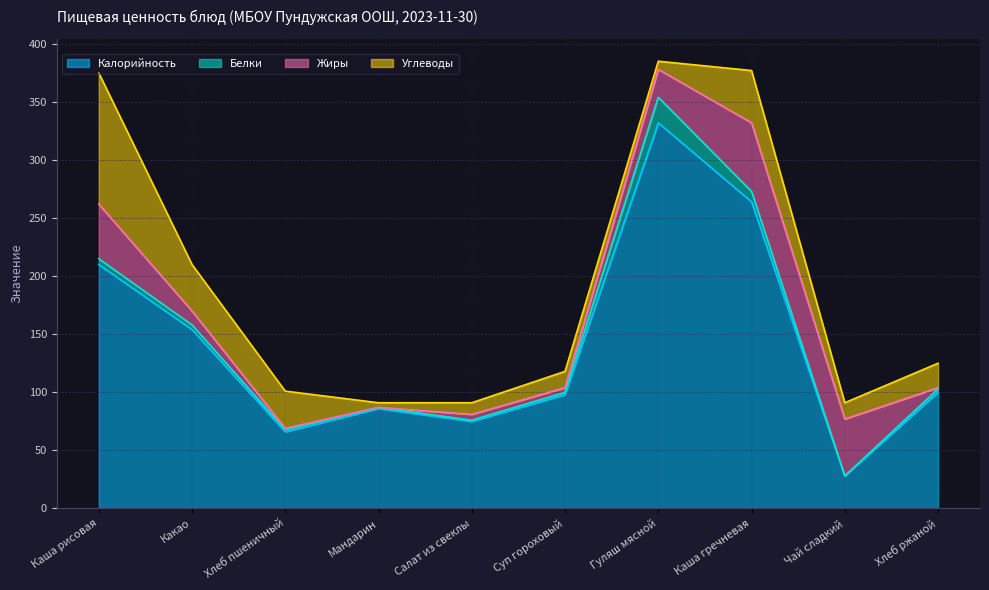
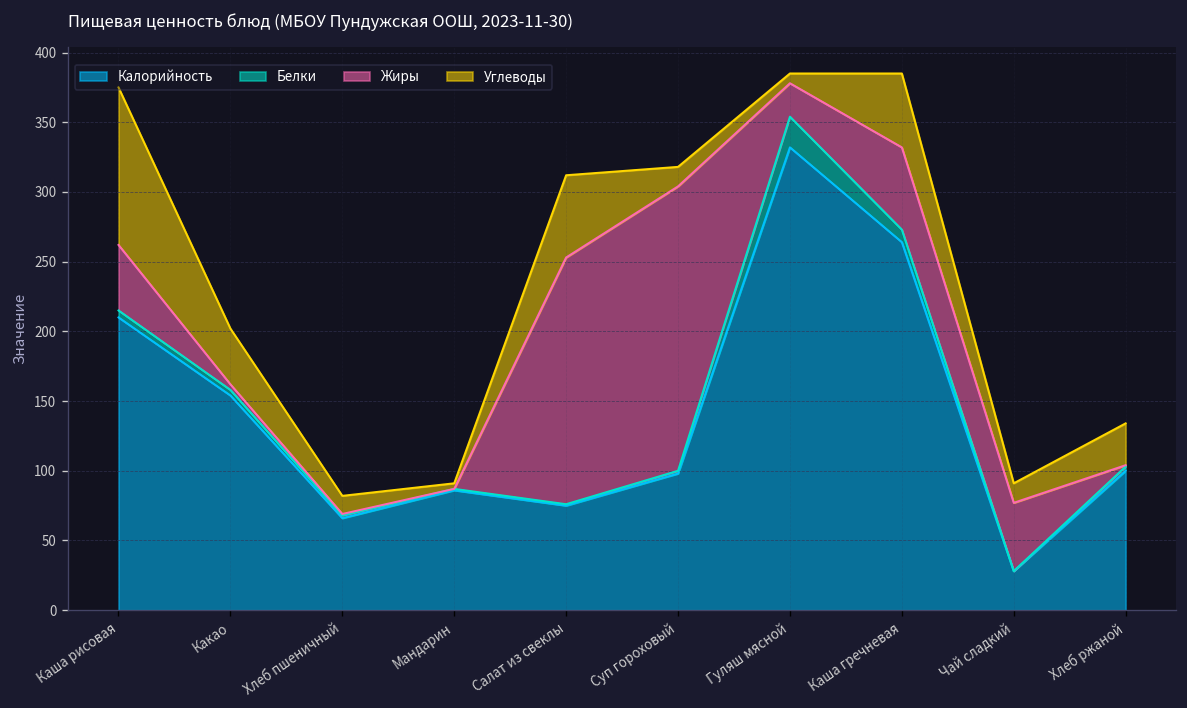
Жиры, Какао: 12 -> 4
Углеводы, Хлеб пшеничный: 32 -> 13
Жиры, Салат из свеклы: 5 -> 177
Углеводы, Салат из свеклы: 10 -> 59
Жиры, Суп гороховый: 4 -> 204
Углеводы, Каша гречневая: 45 -> 53
Углеводы, Хлеб ржаной: 21 -> 30
